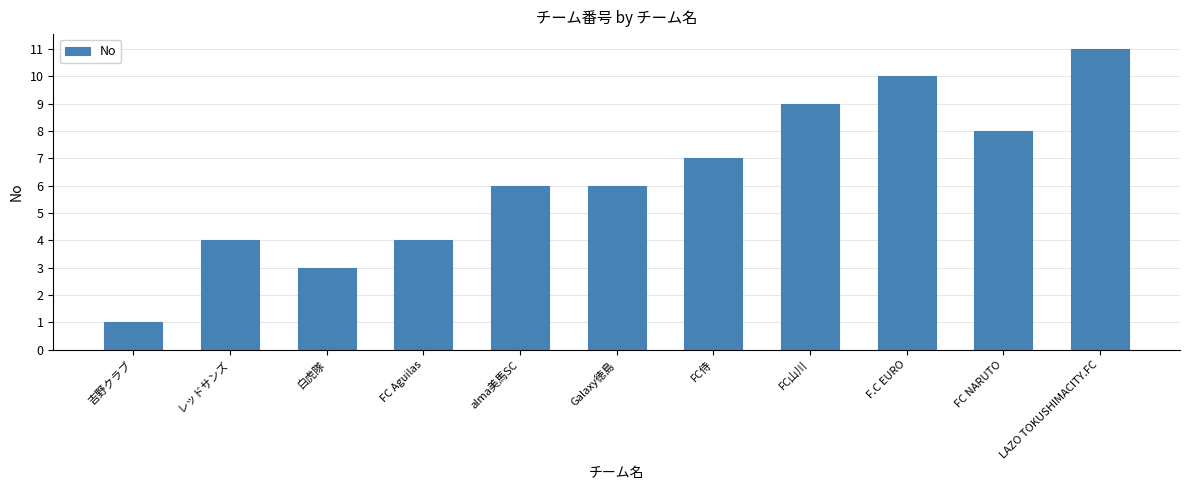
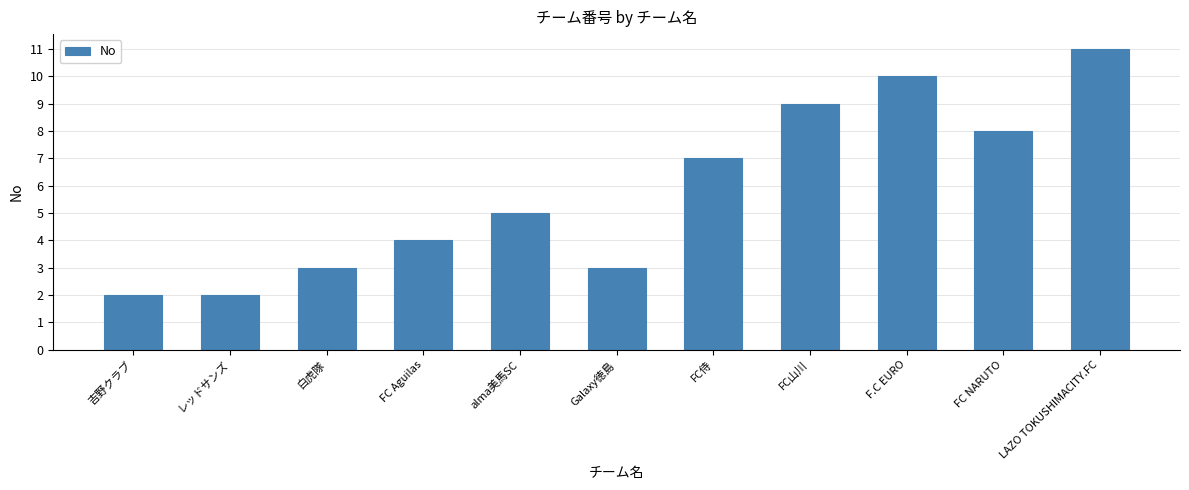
吉野クラブ: 1 -> 2
レッドサンズ: 4 -> 2
alma美馬SC: 6 -> 5
Galaxy徳島: 6 -> 3
